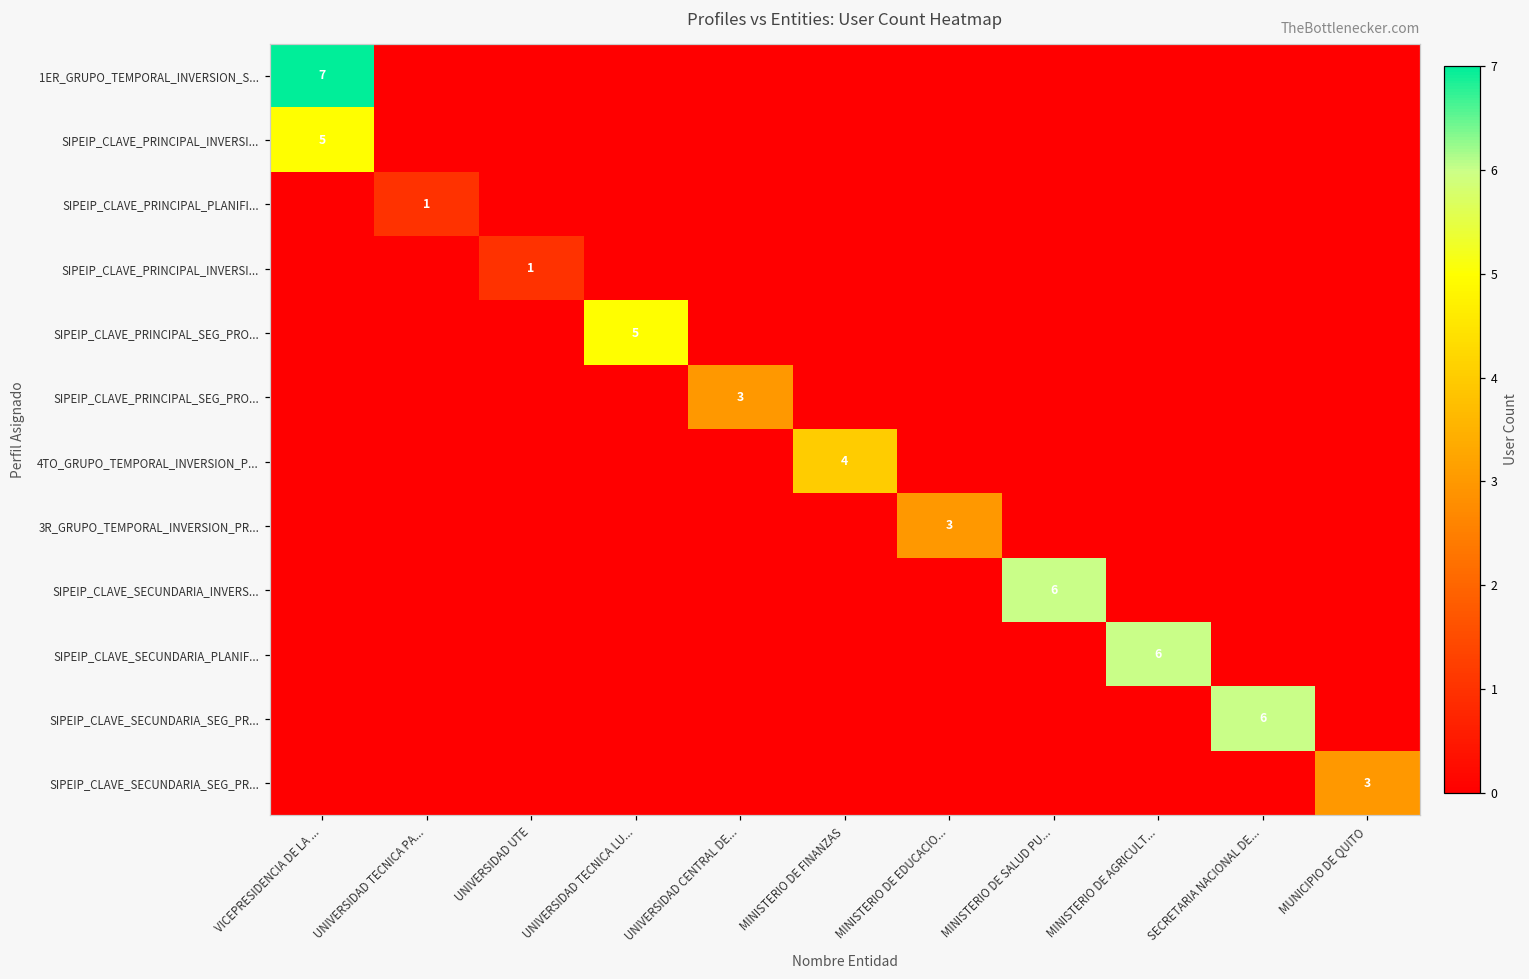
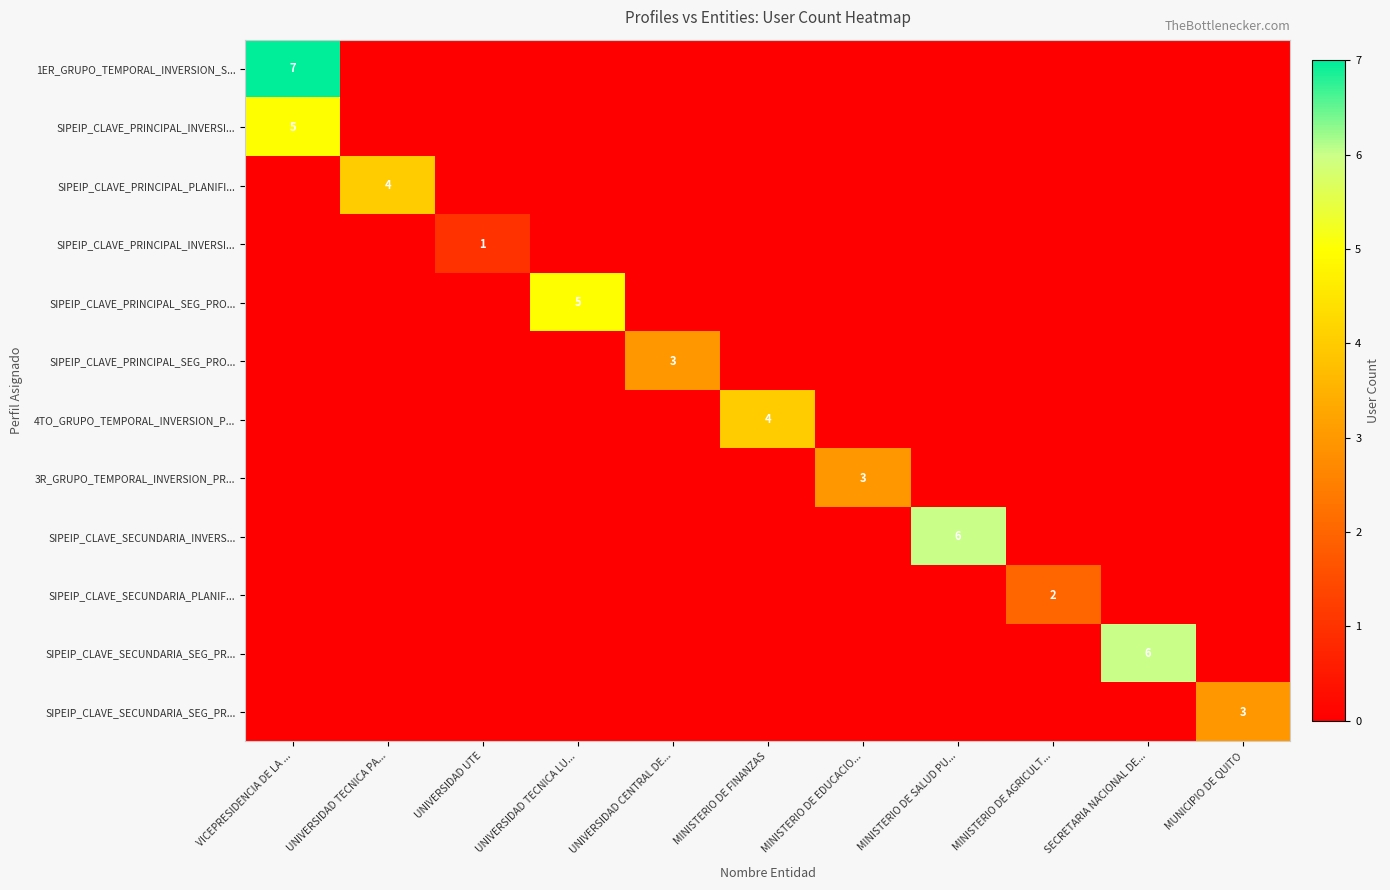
SIPEIP_CLAVE_PRINCIPAL_PLANIFI..., UNIVERSIDAD TECNICA PA...: 1 -> 4
SIPEIP_CLAVE_SECUNDARIA_PLANIF..., MINISTERIO DE AGRICULT...: 6 -> 2
